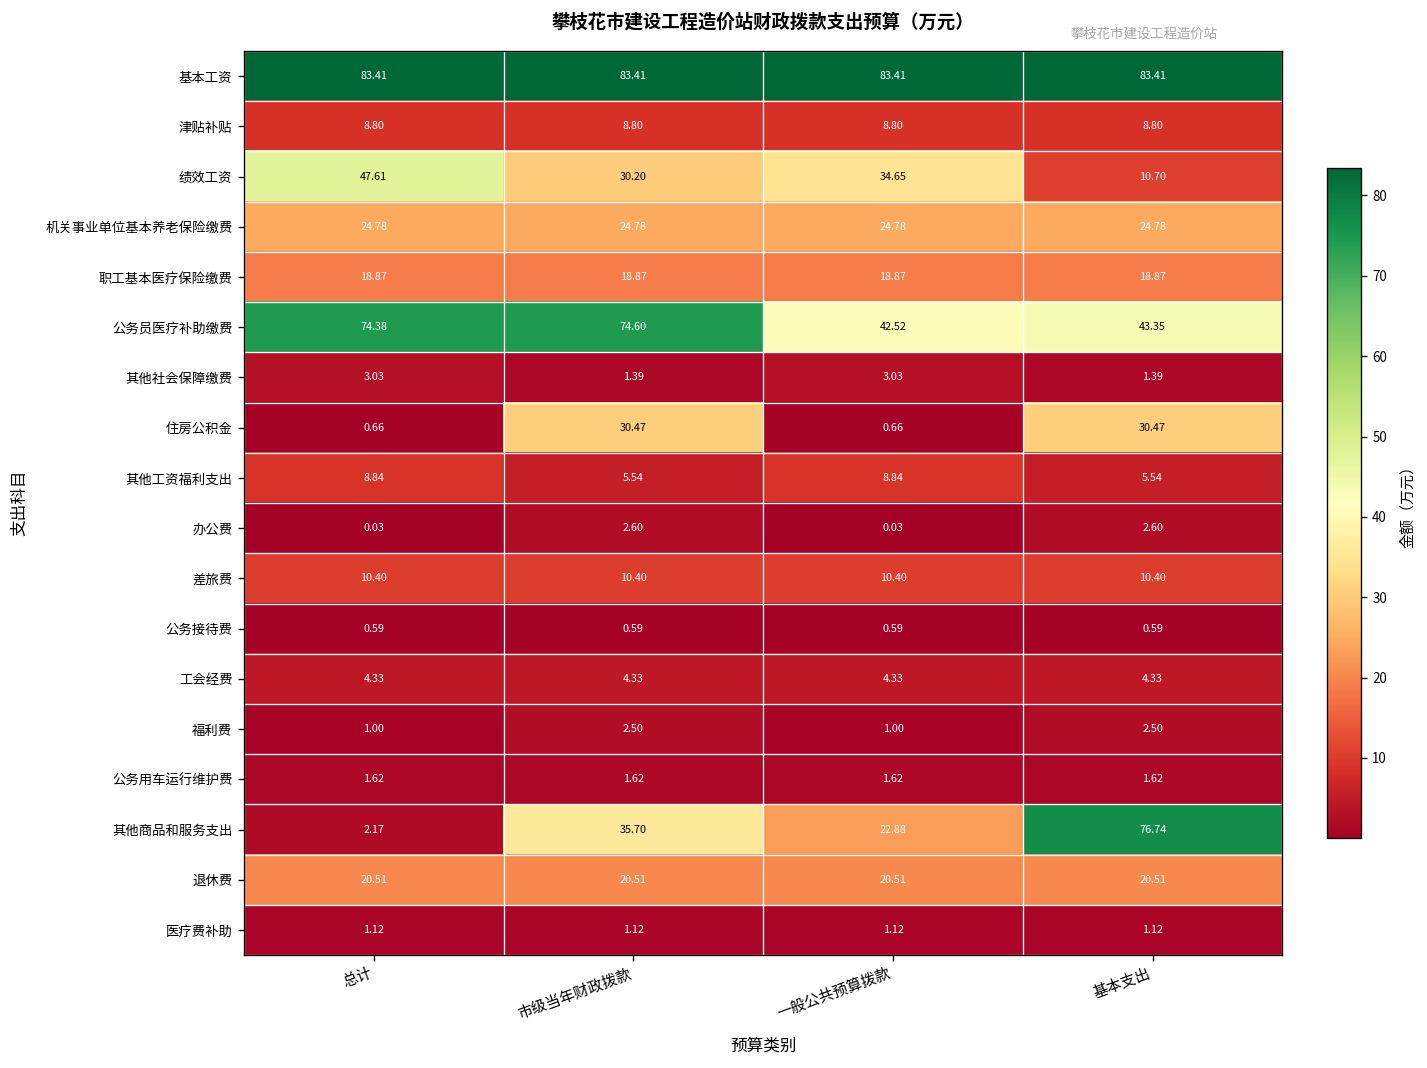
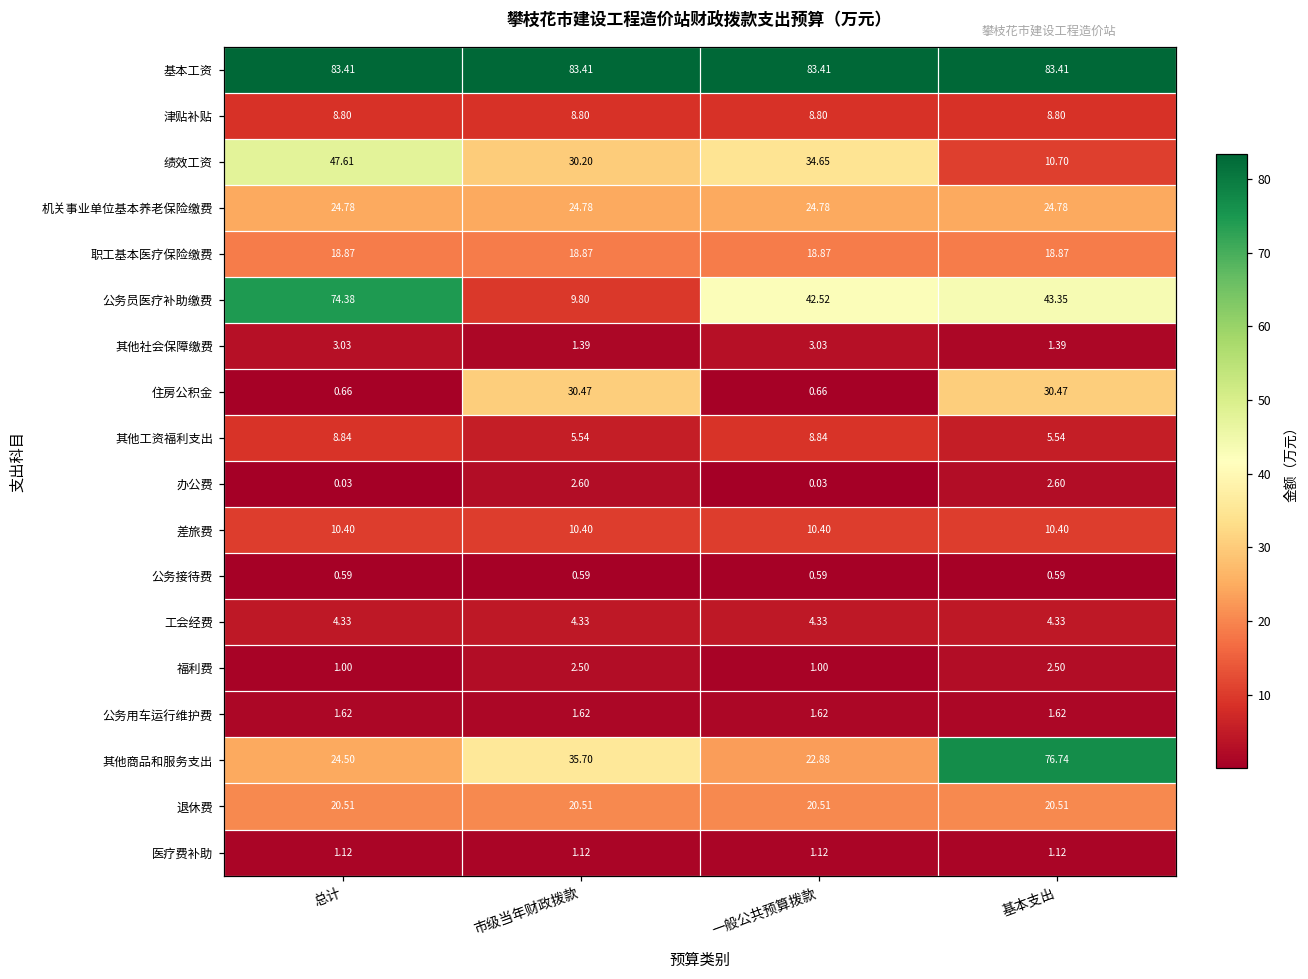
公务员医疗补助缴费, 市级当年财政拨款: 74.60 -> 9.80
其他商品和服务支出, 总计: 2.17 -> 24.50
